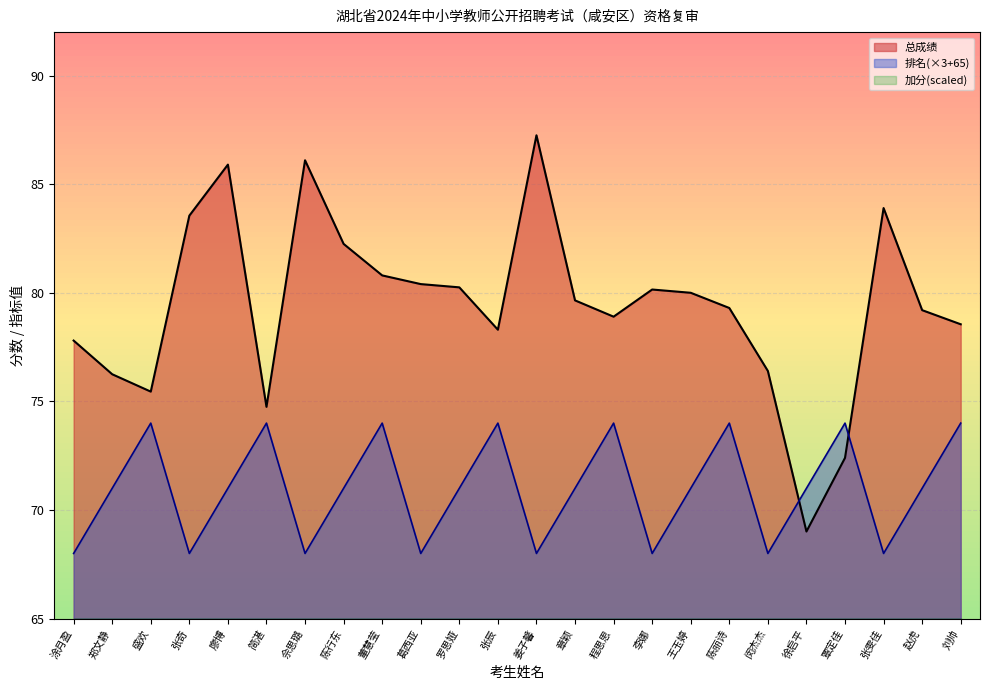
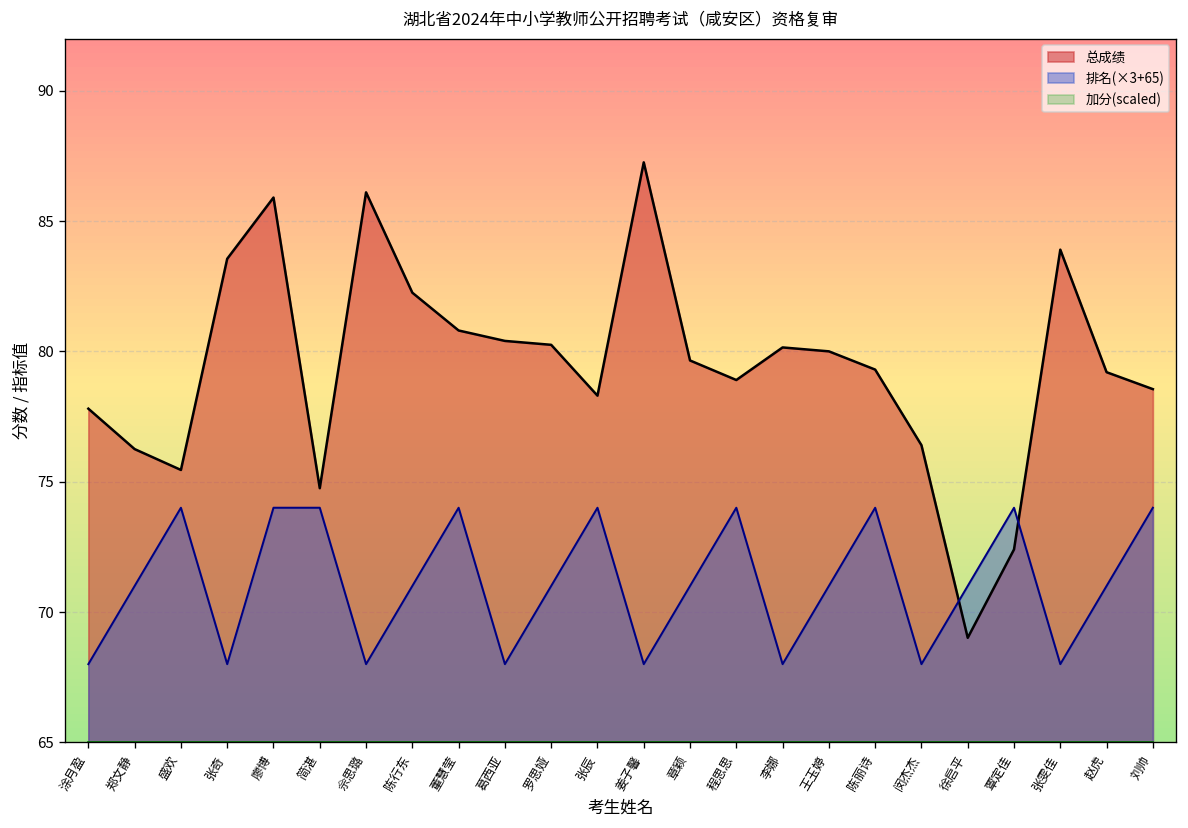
排名(×3+65), 廖博: 71.0 -> 74.0
